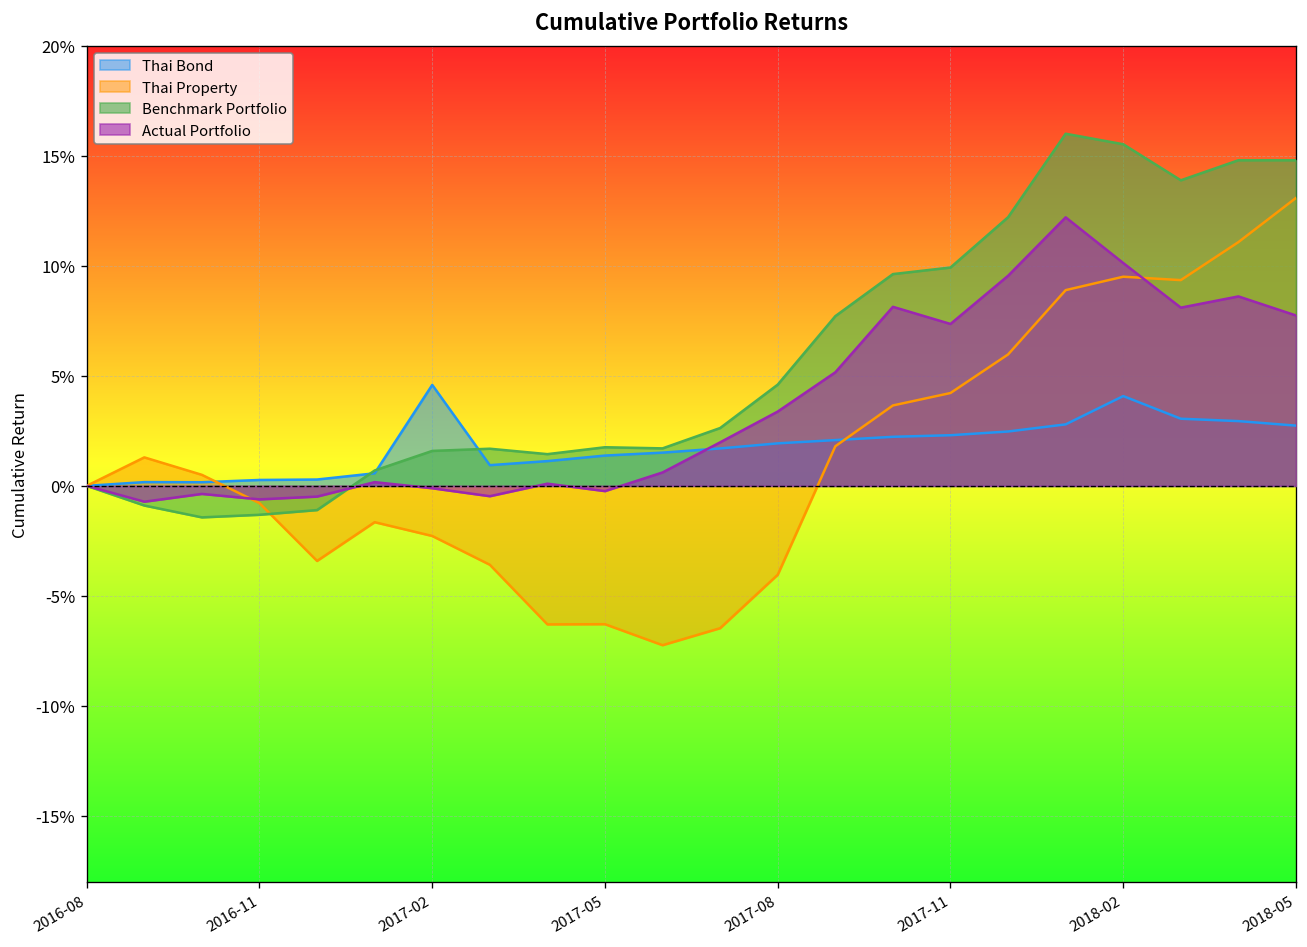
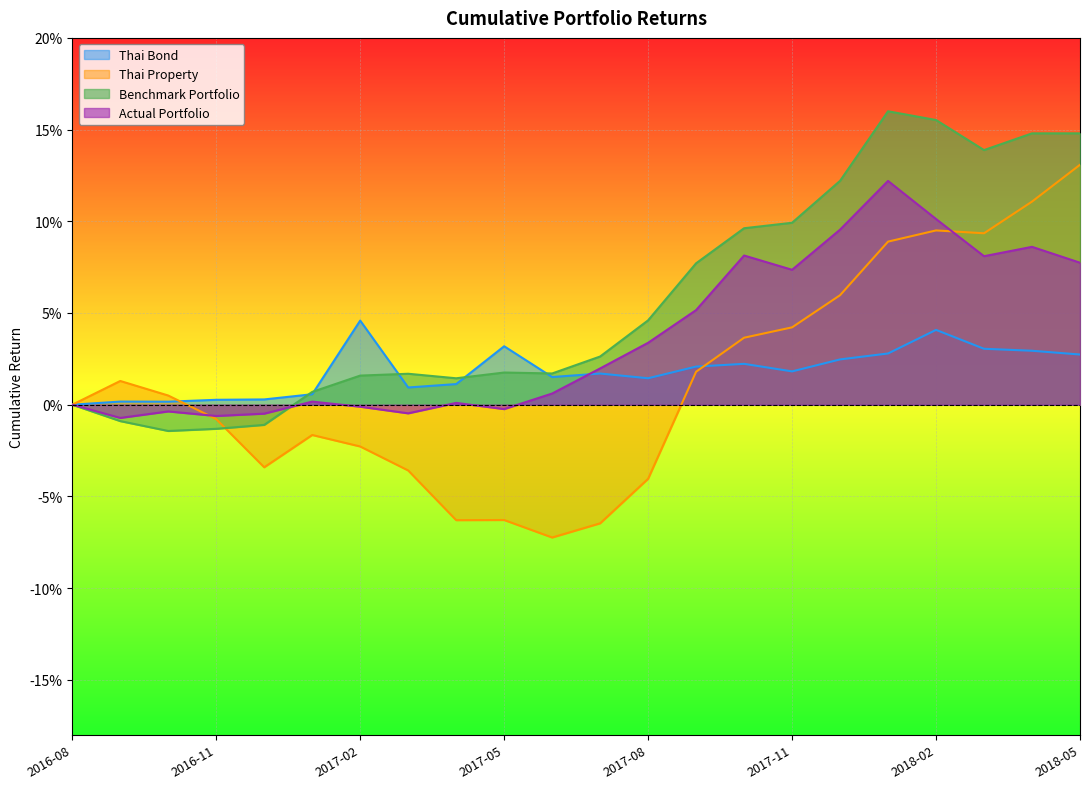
Thai Bond, 2017-05: 1.4% -> 3.2%
Thai Bond, 2017-08: 1.9% -> 1.4%
Thai Bond, 2017-11: 2.3% -> 1.8%
